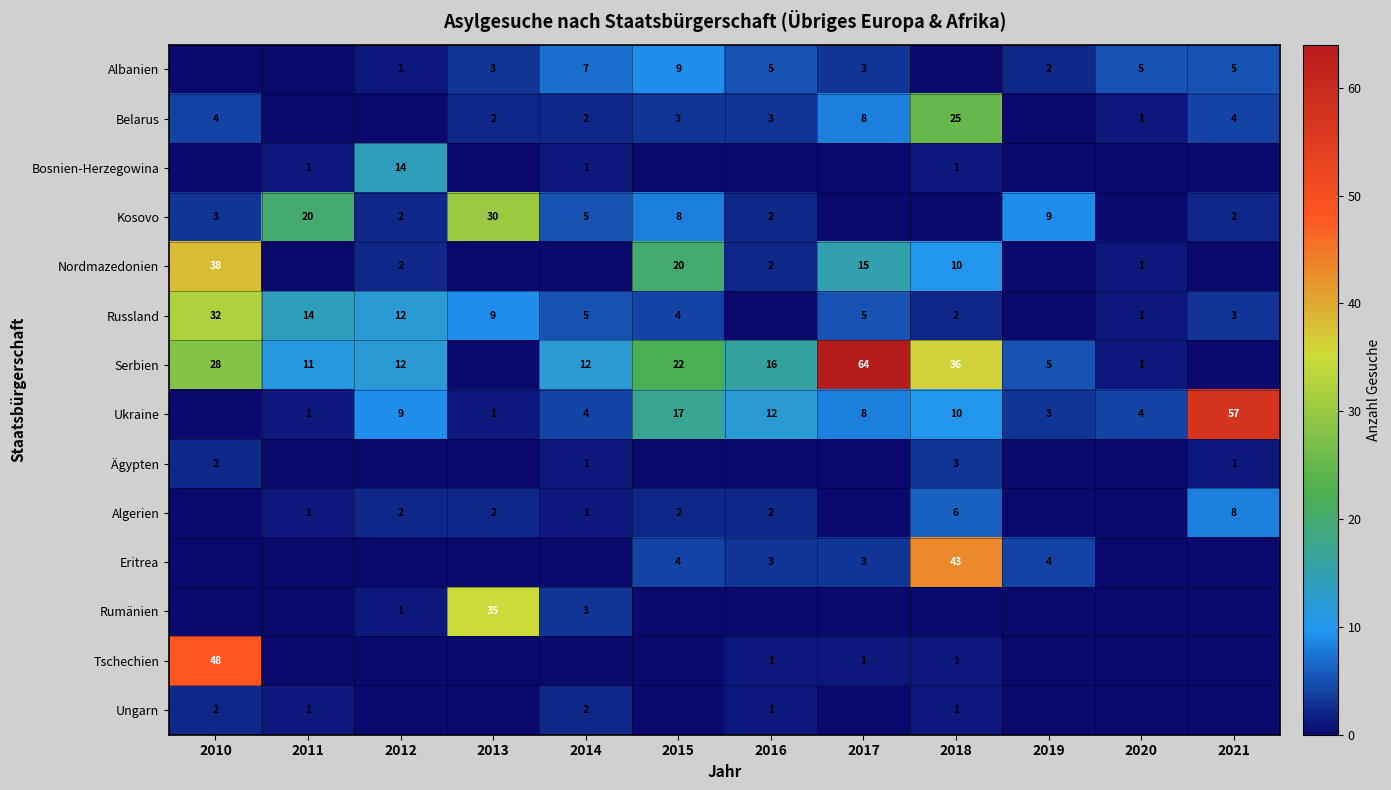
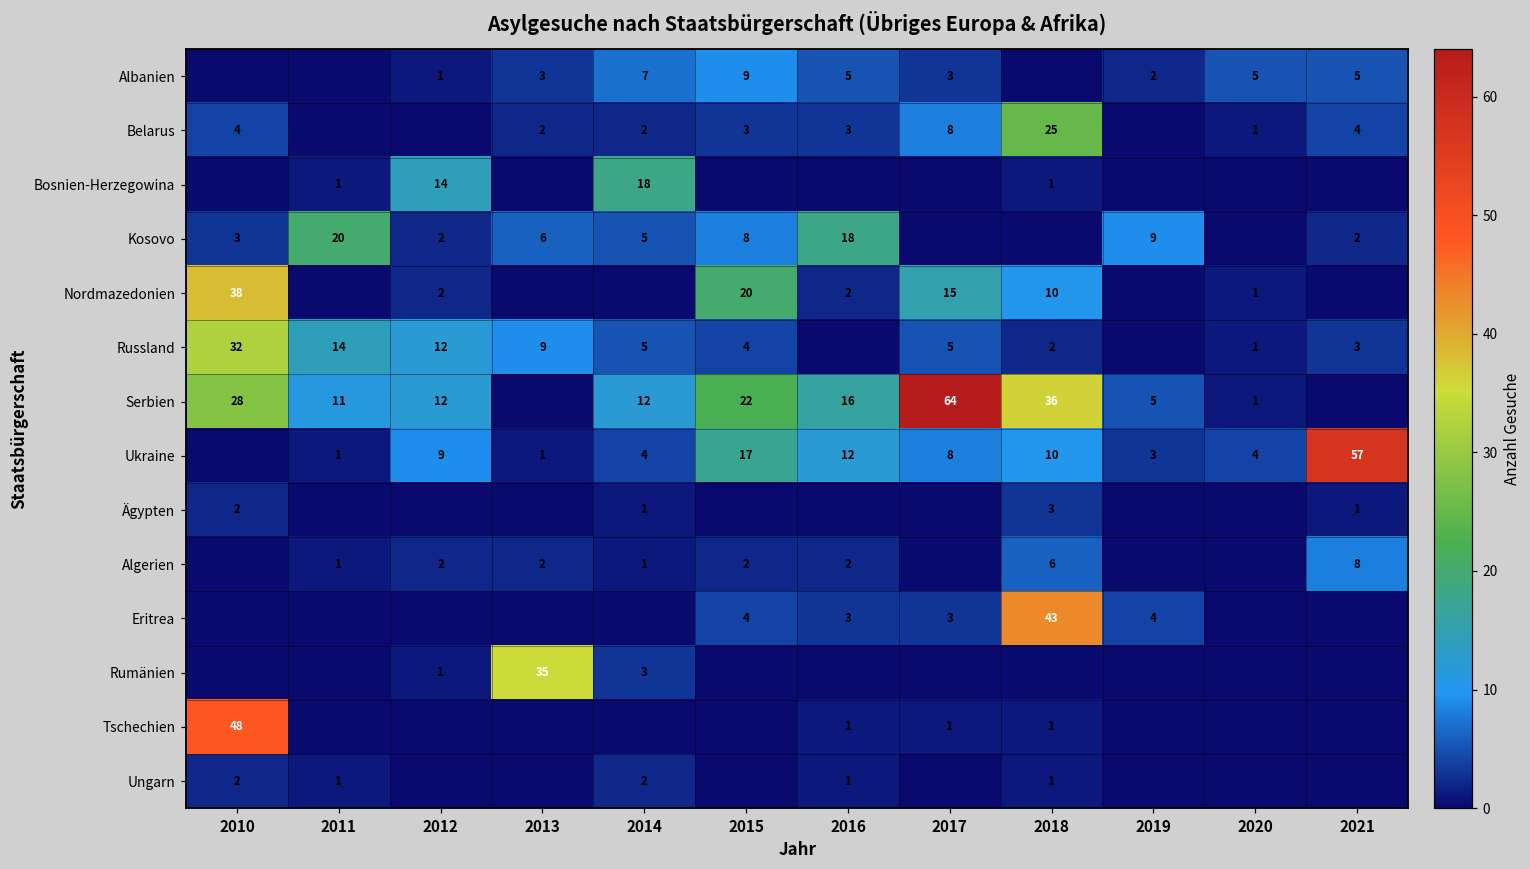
Bosnien-Herzegowina, 2014: 1 -> 18
Kosovo, 2013: 30 -> 6
Kosovo, 2016: 2 -> 18
